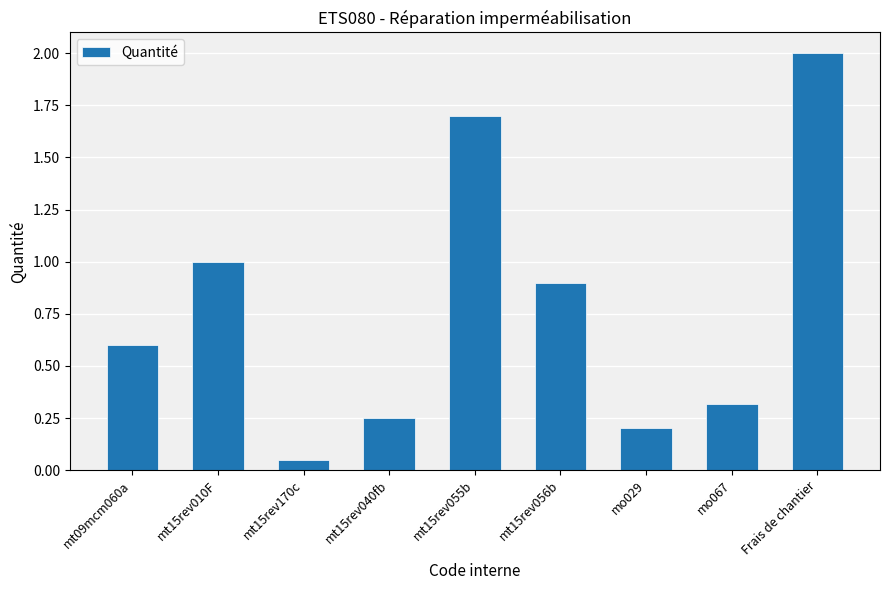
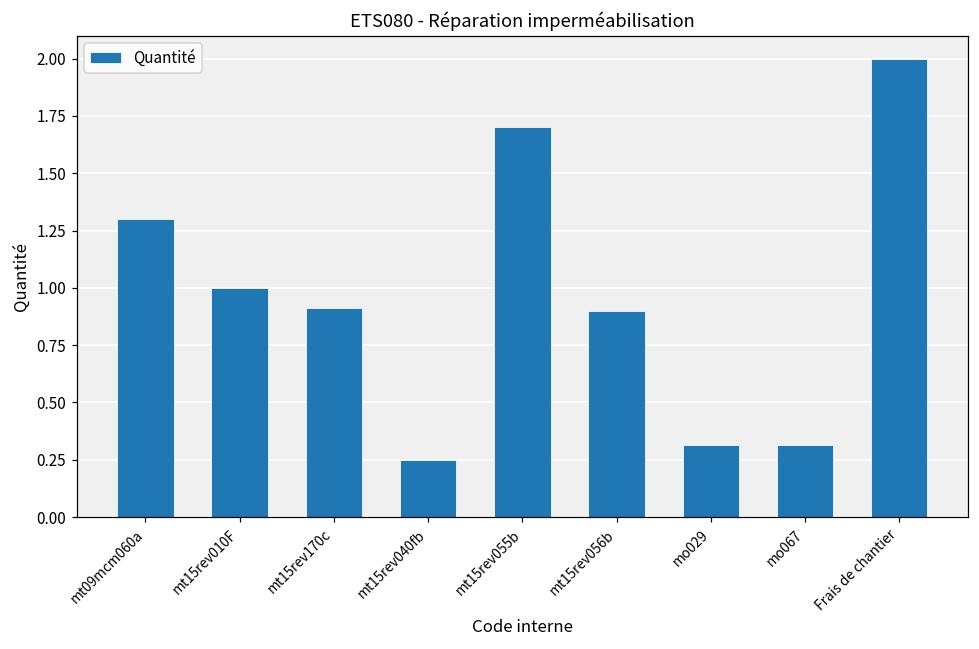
mt09mcm060a: 0.6 -> 1.3
mt15rev170c: 0.05 -> 0.91
mo029: 0.20 -> 0.32
